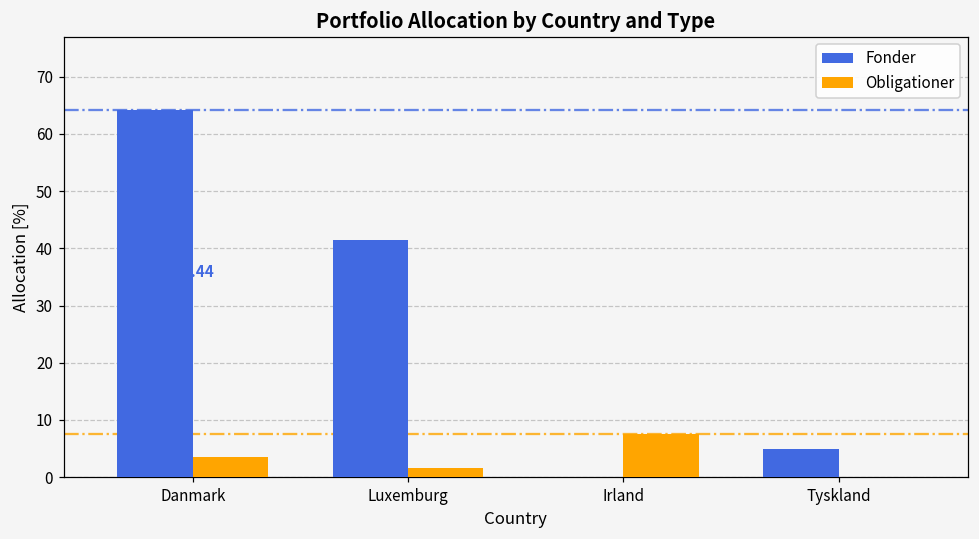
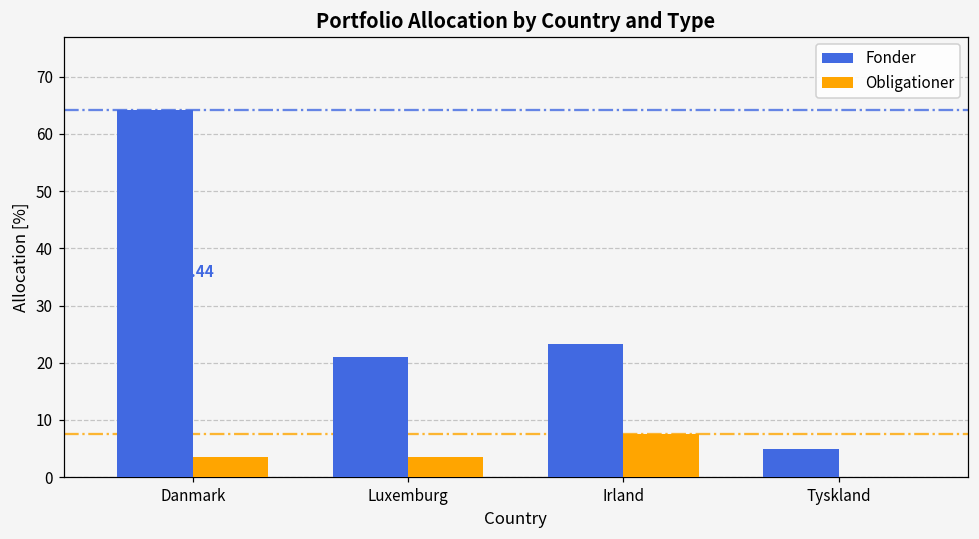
Fonder, Luxemburg: 42 -> 21
Obligationer, Luxemburg: 2 -> 4
Fonder, Irland: 0 -> 23
